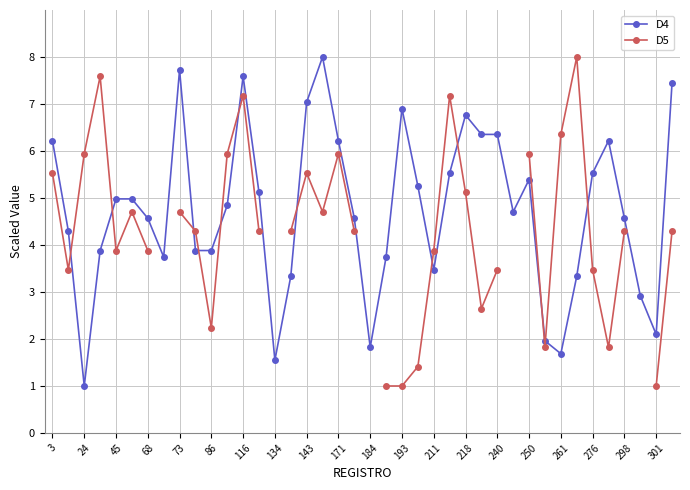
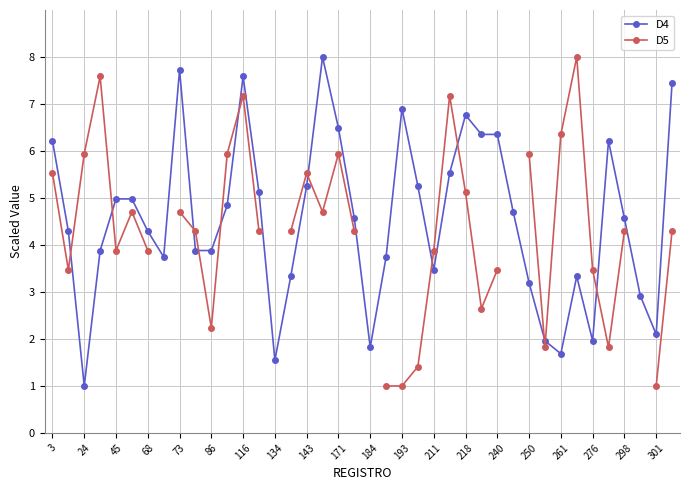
D4, 68: 4.6 -> 4.3
D4, 143: 7.0 -> 5.3
D4, 171: 6.2 -> 6.5
D4, 250: 5.4 -> 3.2
D4, 276: 5.5 -> 2.0
